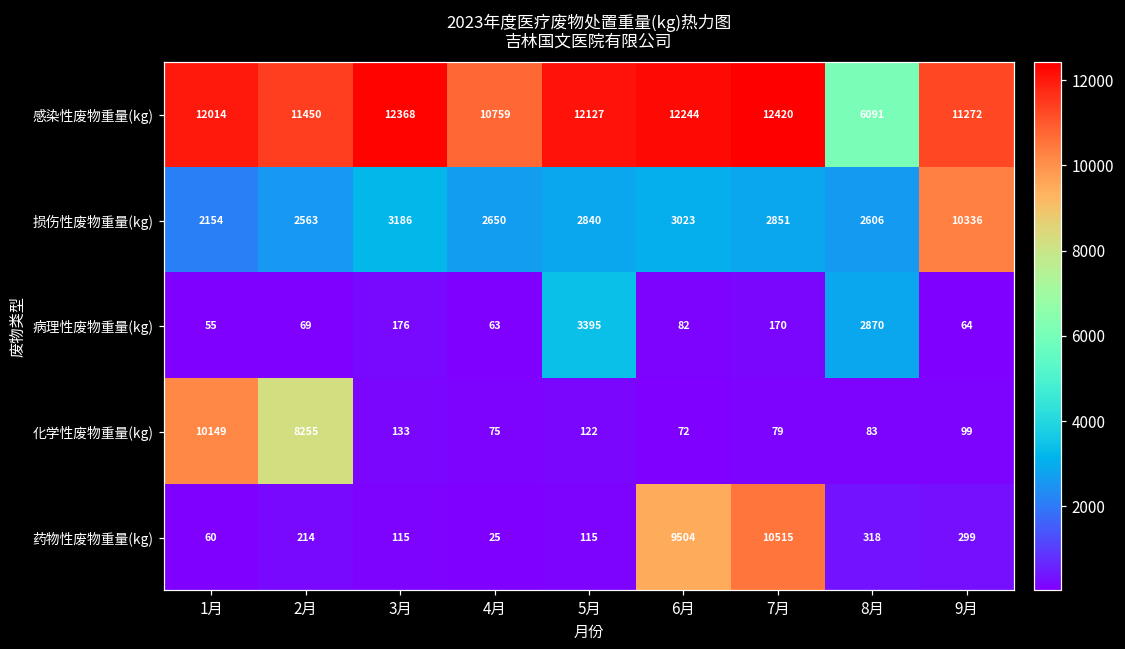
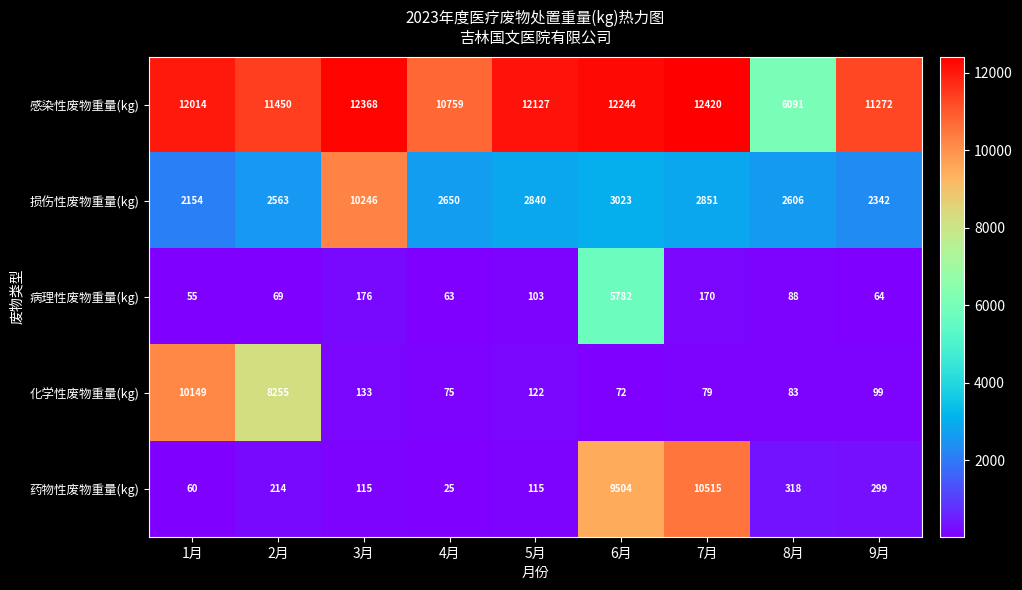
损伤性废物重量(kg), 3月: 3186 -> 10246
损伤性废物重量(kg), 9月: 10336 -> 2342
病理性废物重量(kg), 5月: 3395 -> 103
病理性废物重量(kg), 6月: 82 -> 5782
病理性废物重量(kg), 8月: 2870 -> 88
